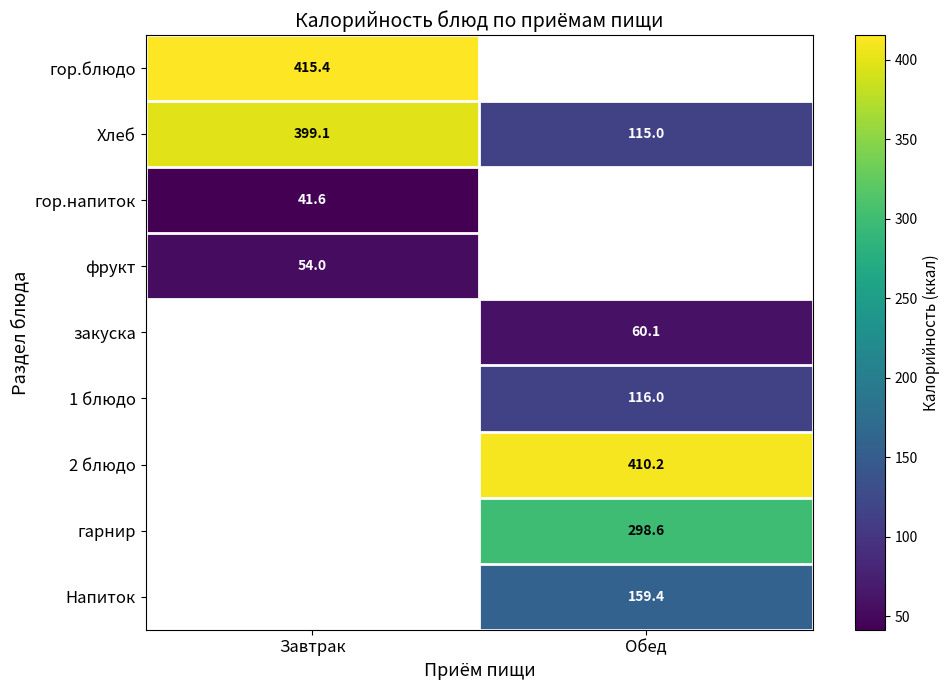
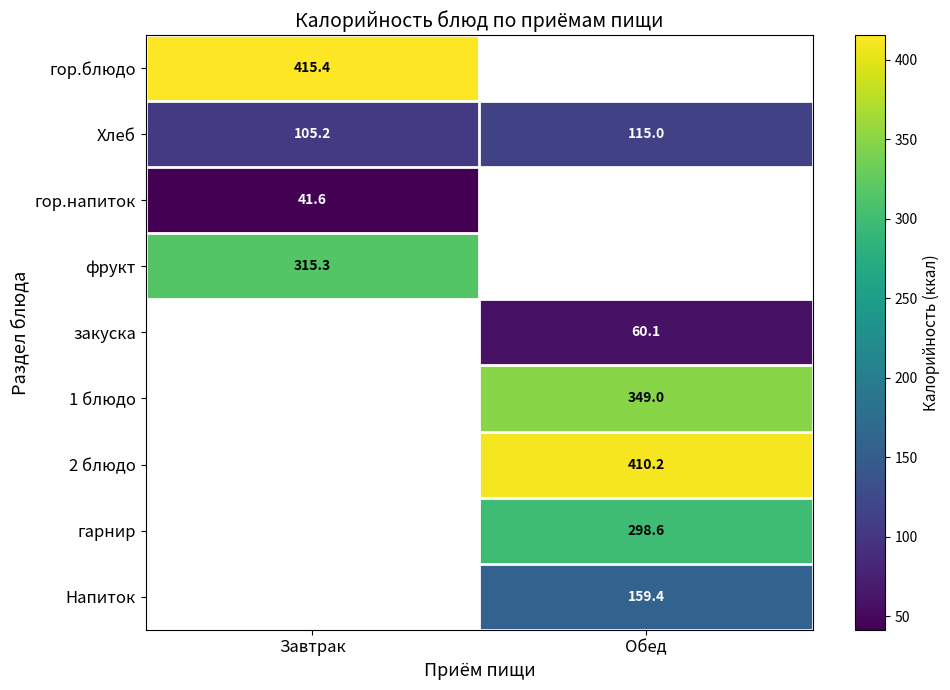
Хлеб, Завтрак: 399.1 -> 105.2
фрукт, Завтрак: 54.0 -> 315.3
1 блюдо, Обед: 116.0 -> 349.0
